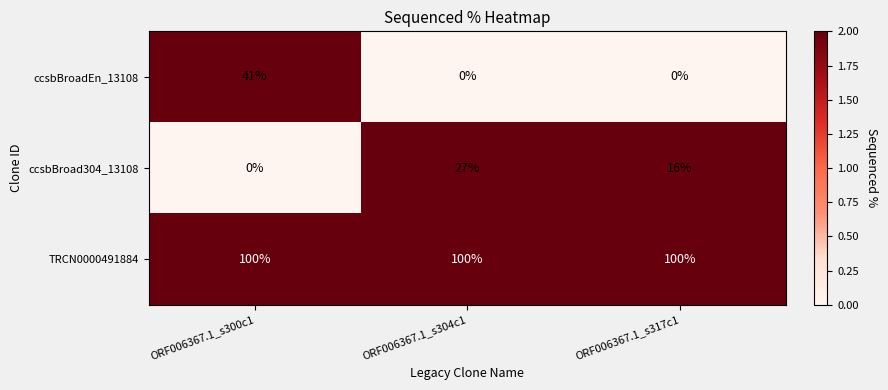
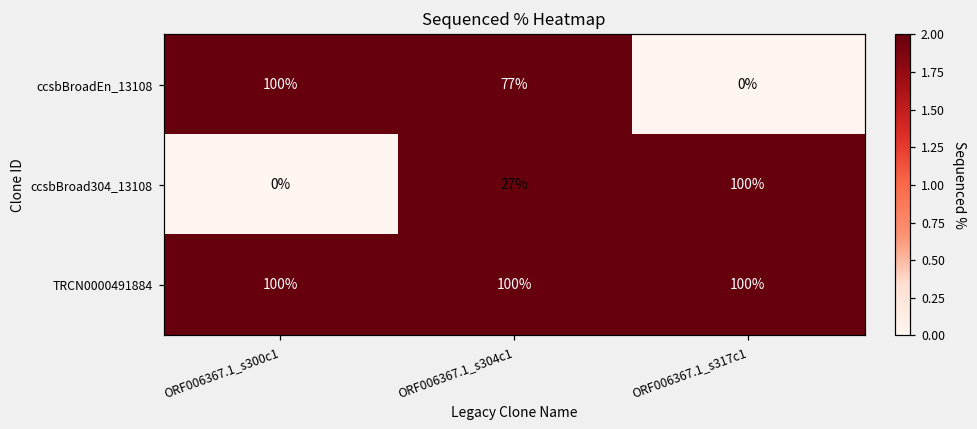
ccsbBroadEn_13108, ORF006367.1_s300c1: 41% -> 100%
ccsbBroadEn_13108, ORF006367.1_s304c1: 0% -> 77%
ccsbBroad304_13108, ORF006367.1_s317c1: 16% -> 100%
